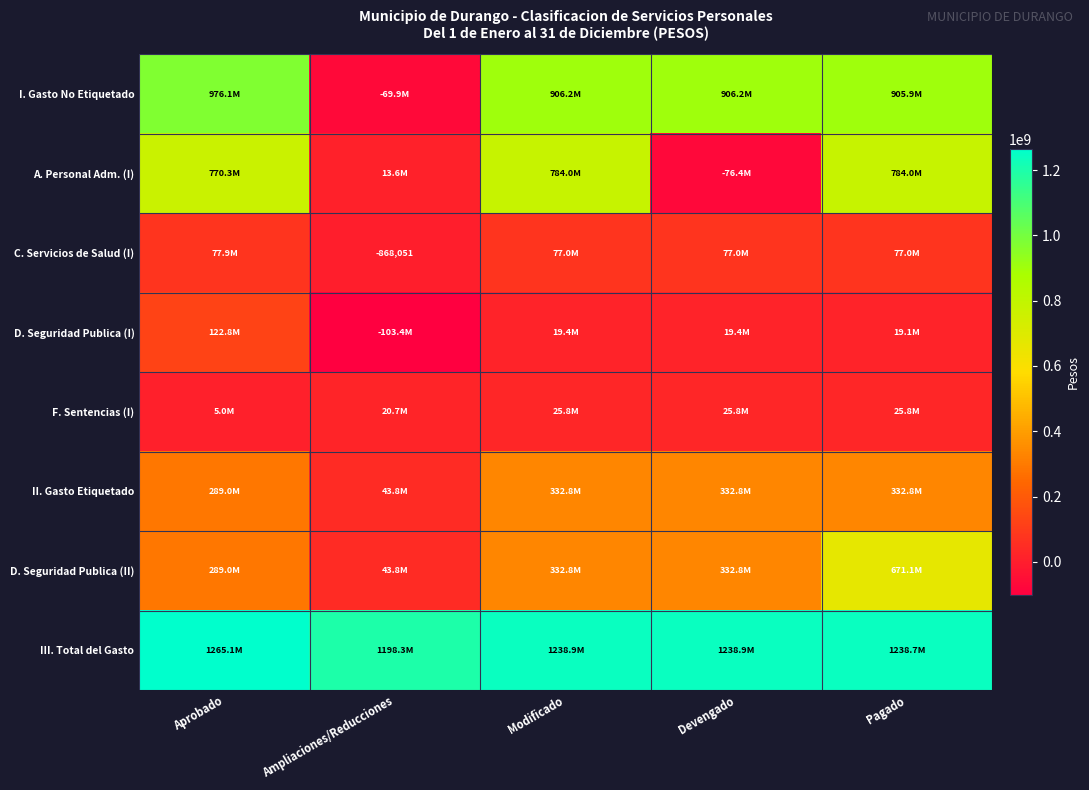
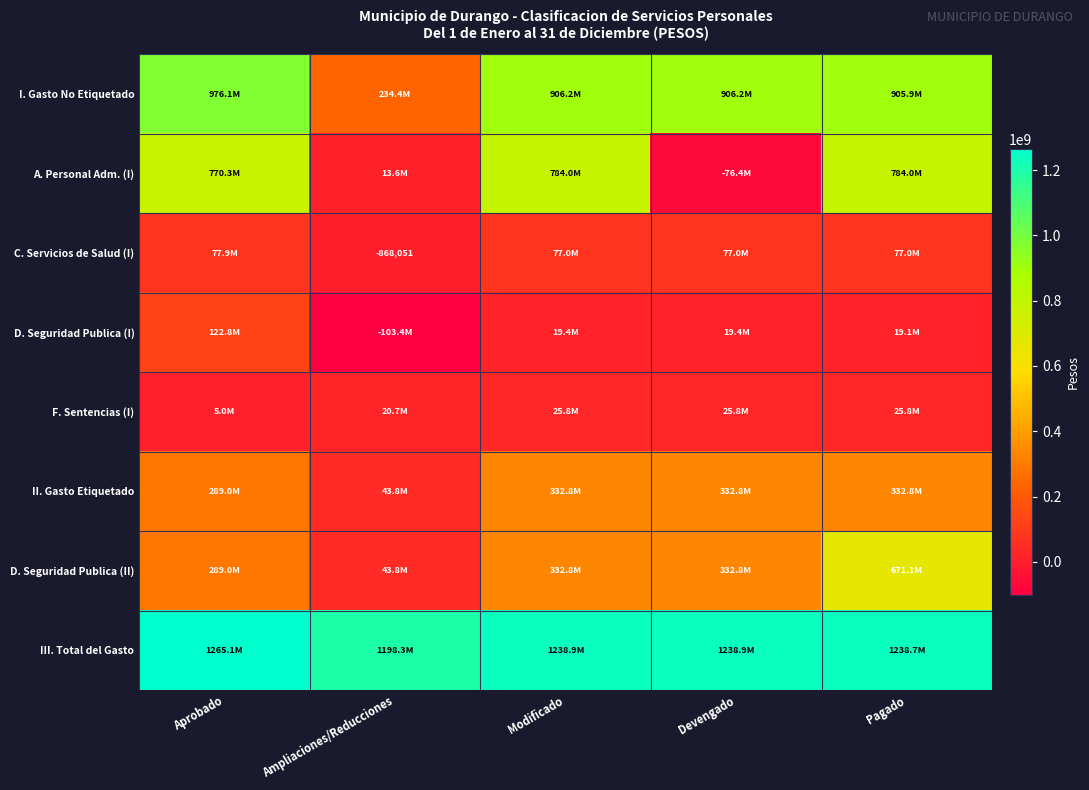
I. Gasto No Etiquetado, Ampliaciones/Reducciones: -69.9M -> 234.4M
